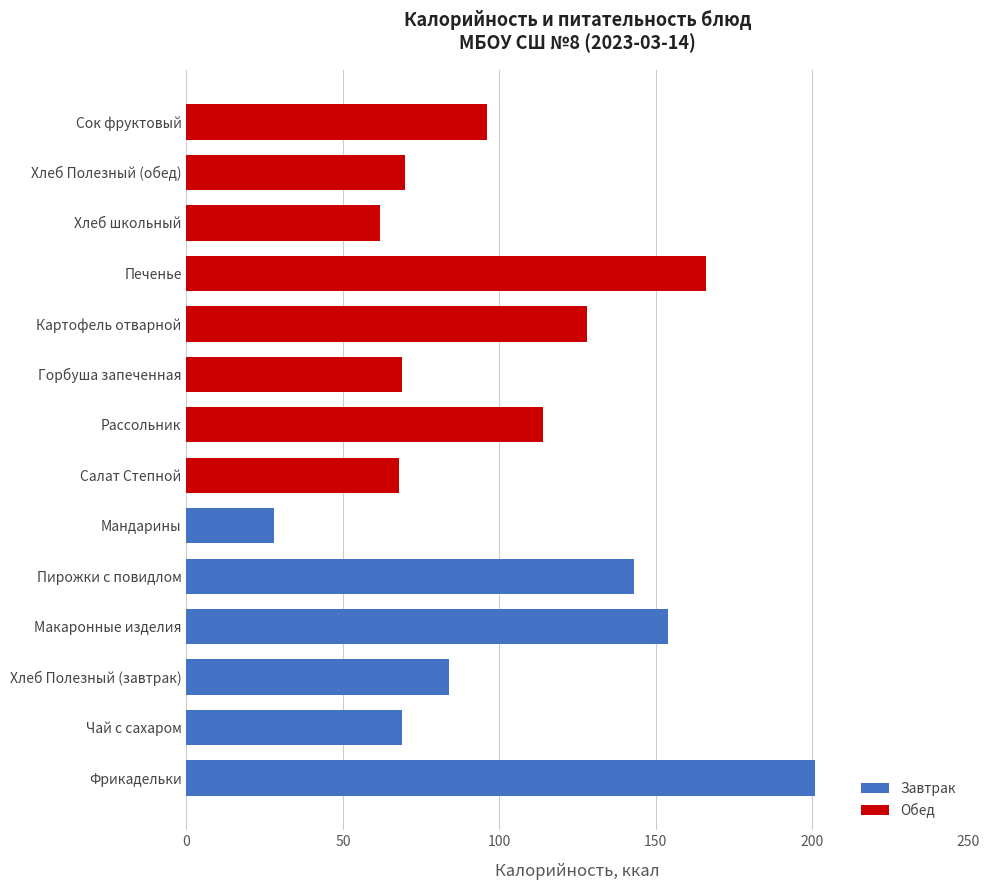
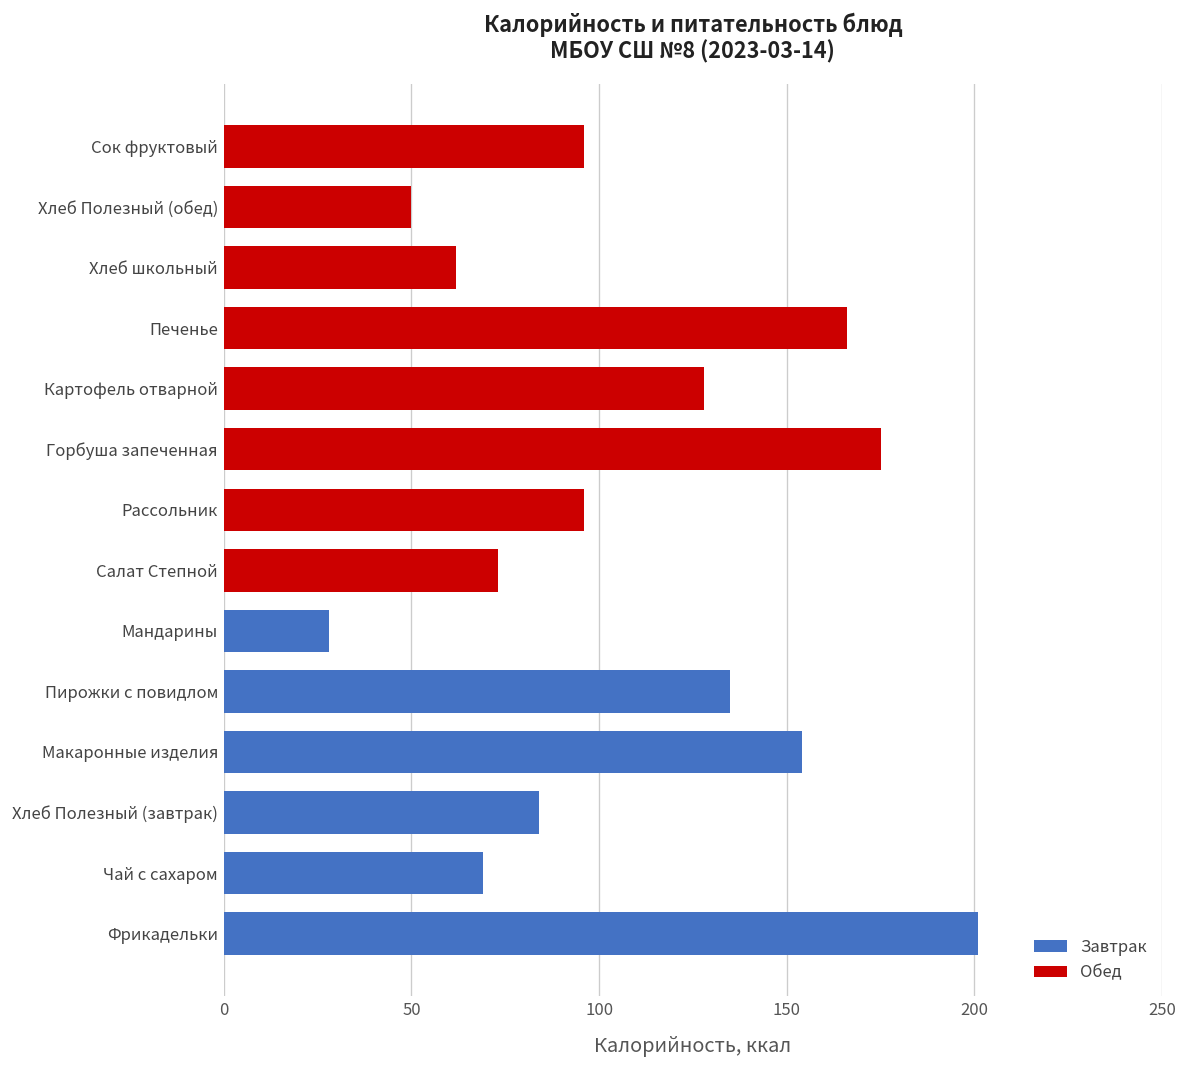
Обед, Хлеб Полезный (обед): 70 -> 50
Обед, Горбуша запеченная: 69 -> 175
Обед, Рассольник: 114 -> 96
Обед, Салат Степной: 68 -> 73
Завтрак, Пирожки с повидлом: 143 -> 135
